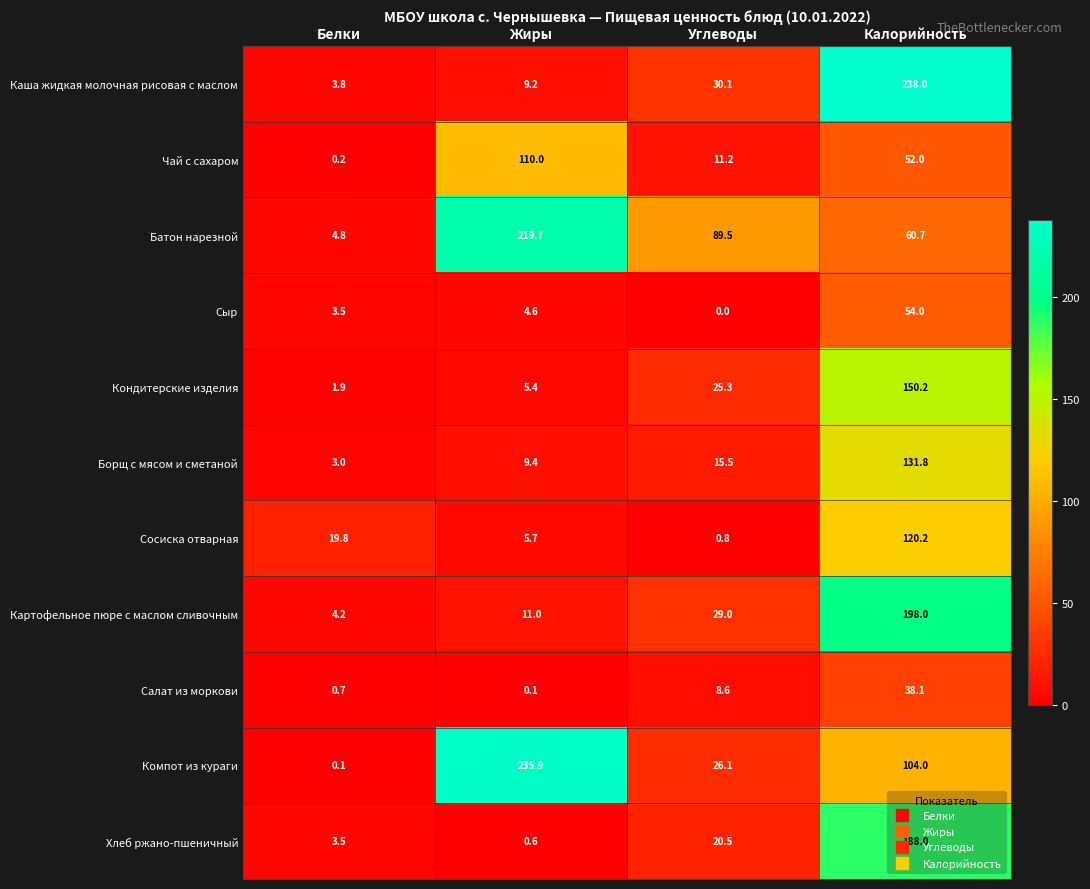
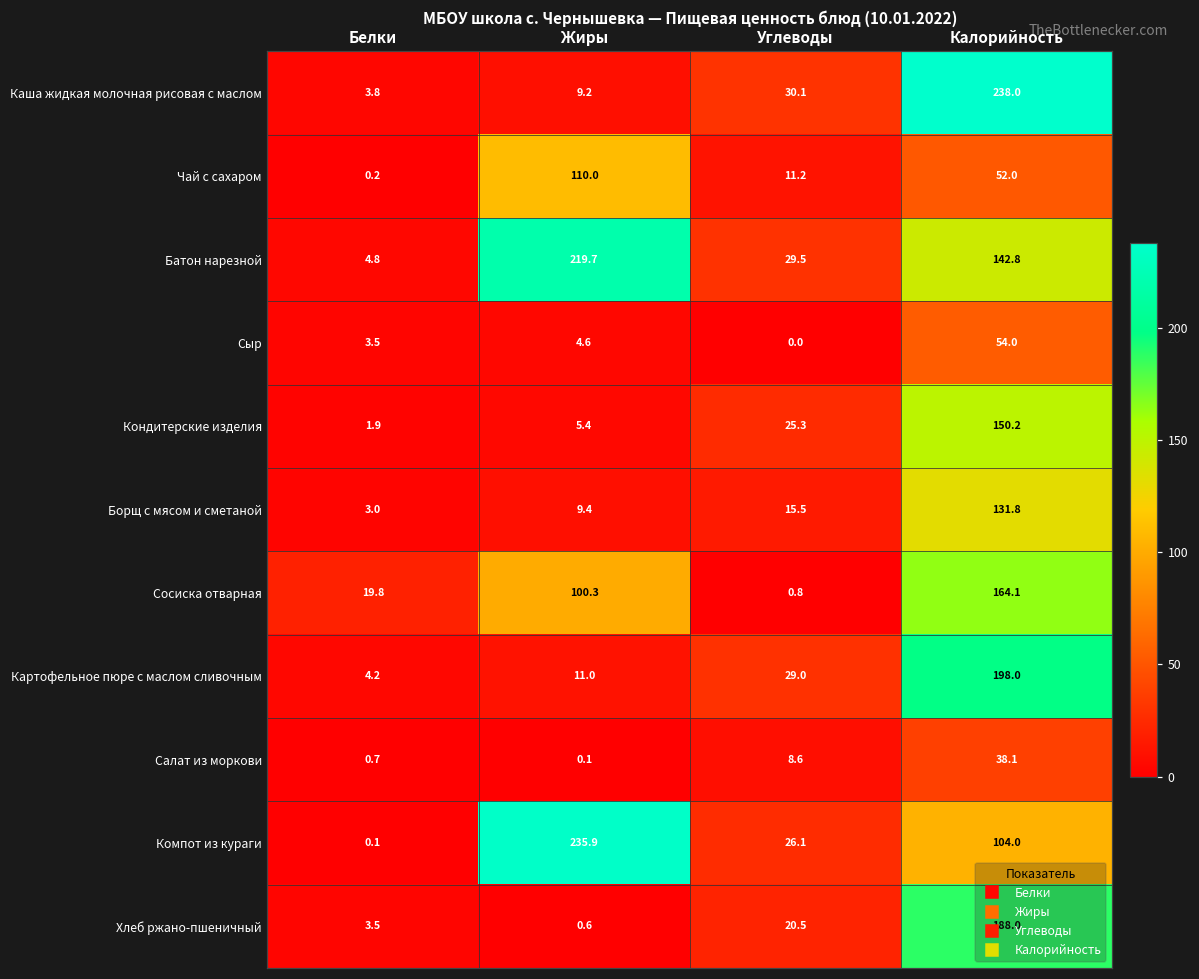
Батон нарезной, Углеводы: 89.5 -> 29.5
Батон нарезной, Калорийность: 60.7 -> 142.8
Сосиска отварная, Жиры: 5.7 -> 100.3
Сосиска отварная, Калорийность: 120.2 -> 164.1
